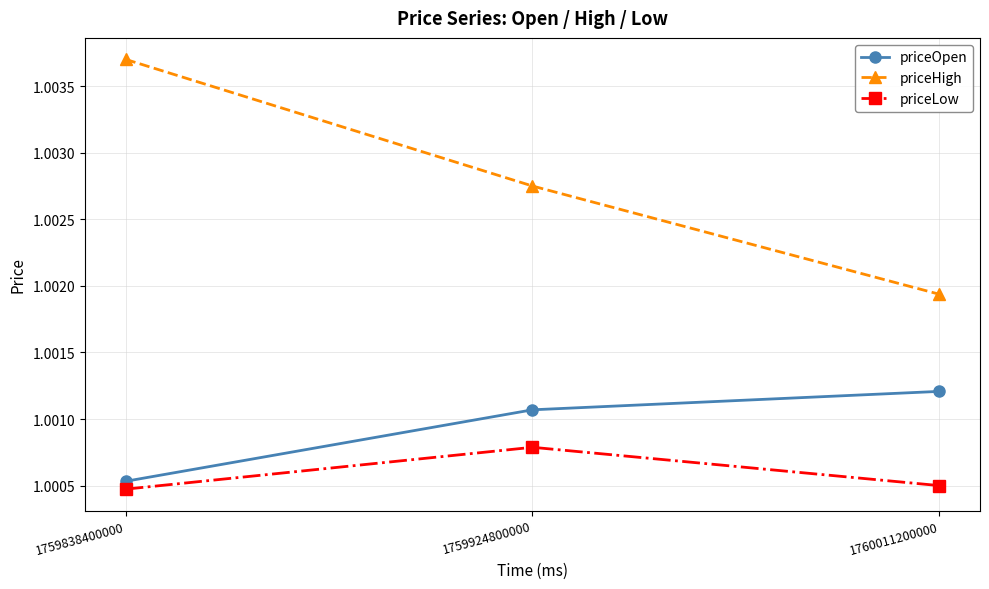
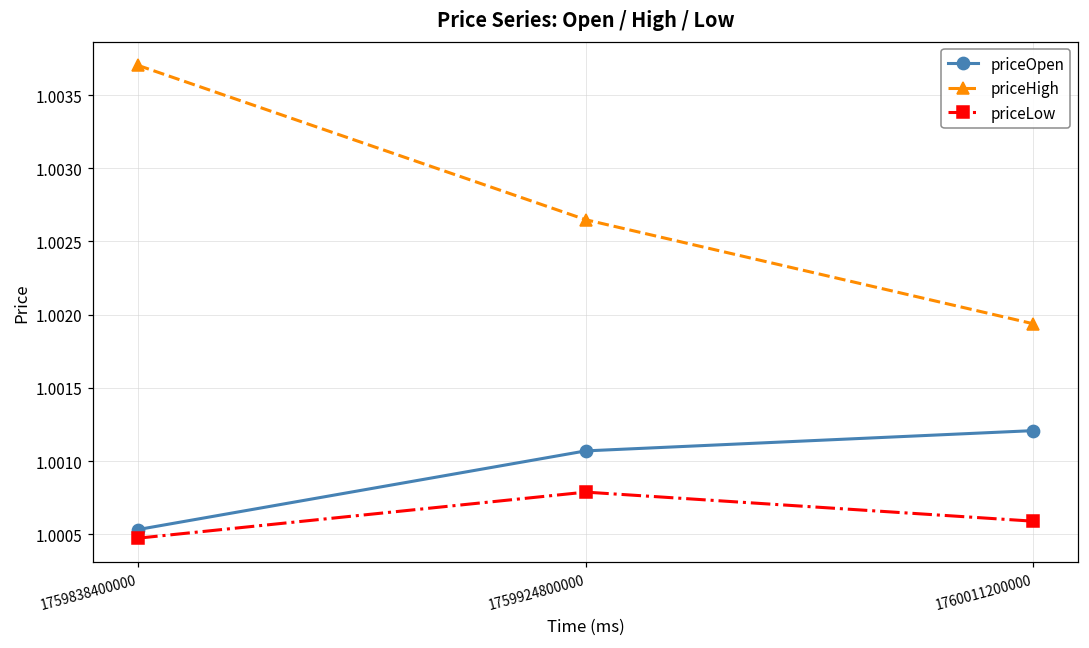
priceHigh, 1759924800000: 1.00275 -> 1.00265
priceLow, 1760011200000: 1.00050 -> 1.00059
